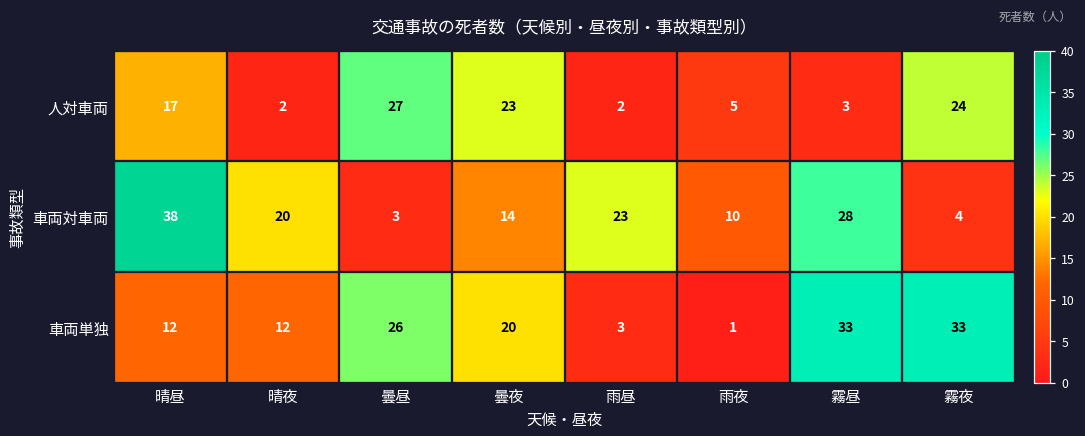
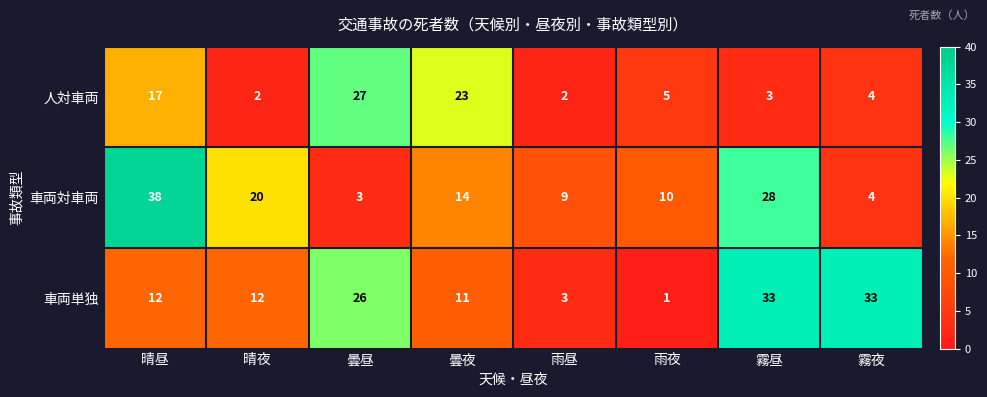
人対車両, 霧夜: 24 -> 4
車両対車両, 雨昼: 23 -> 9
車両単独, 曇夜: 20 -> 11
